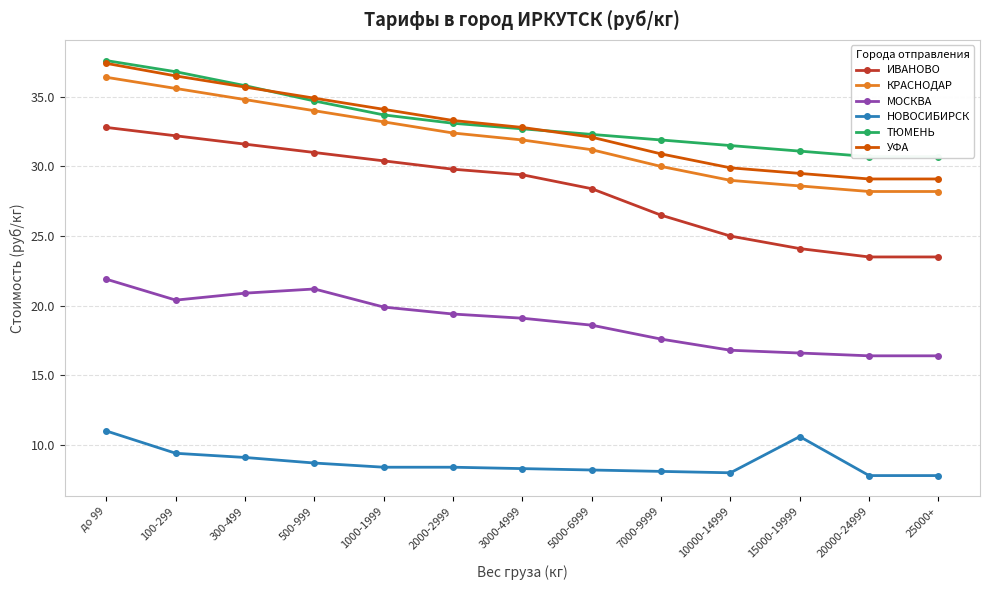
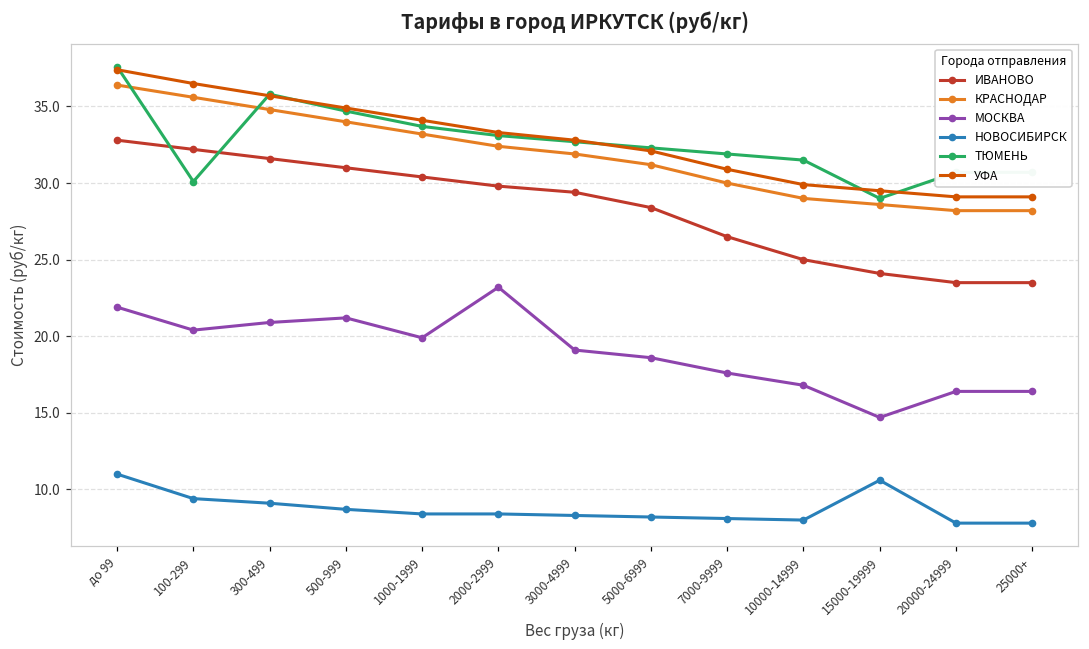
ТЮМЕНЬ, 100-299: 36.8 -> 30.1
МОСКВА, 2000-2999: 19.4 -> 23.2
МОСКВА, 15000-19999: 16.6 -> 14.7
ТЮМЕНЬ, 15000-19999: 31.1 -> 29.0
